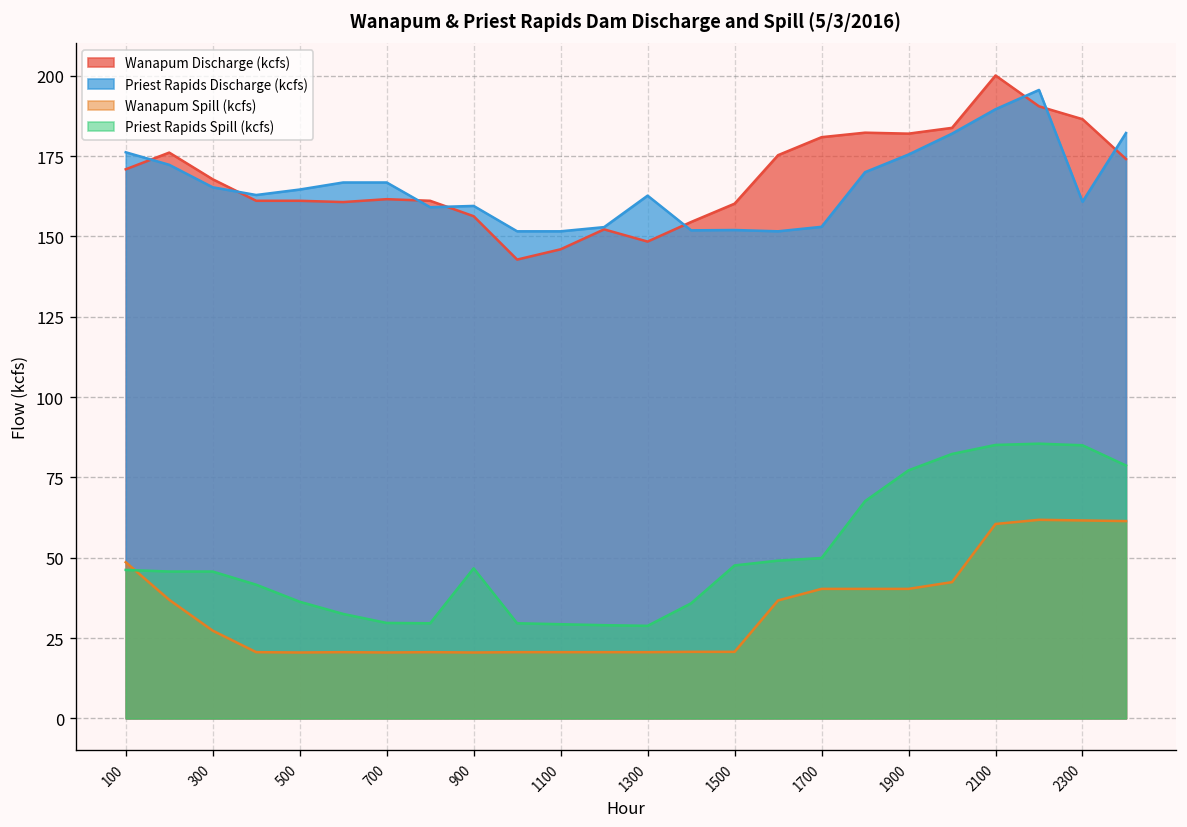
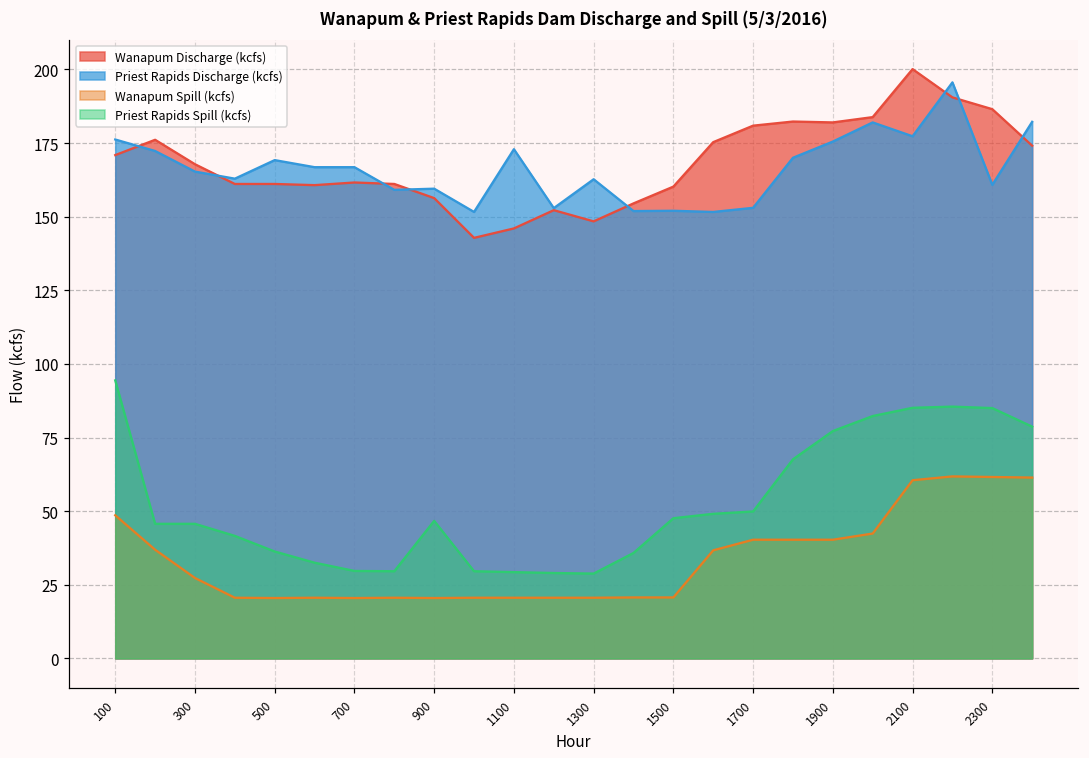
Priest Rapids Spill (kcfs), 100: 46 -> 94
Priest Rapids Discharge (kcfs), 500: 165 -> 169
Priest Rapids Discharge (kcfs), 1100: 152 -> 173
Priest Rapids Discharge (kcfs), 2100: 190 -> 177
